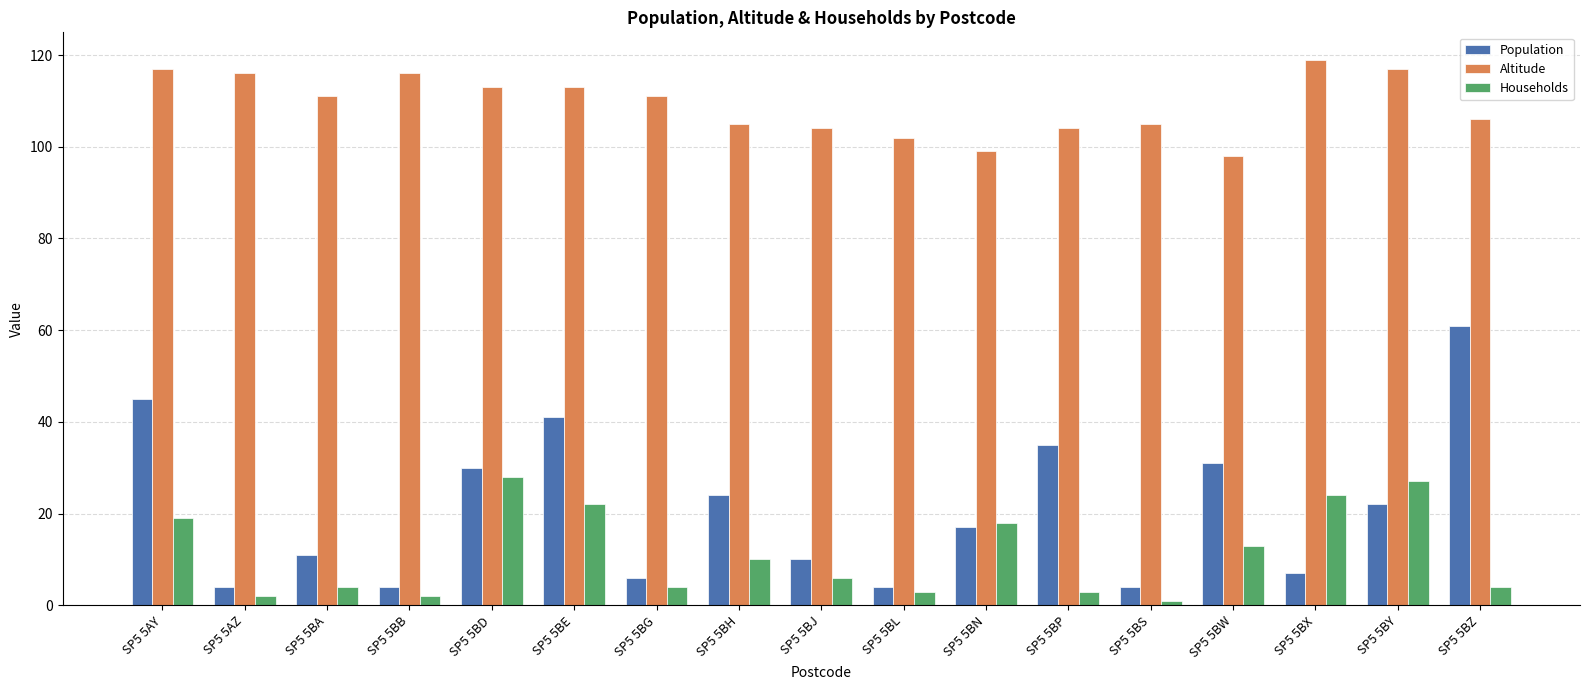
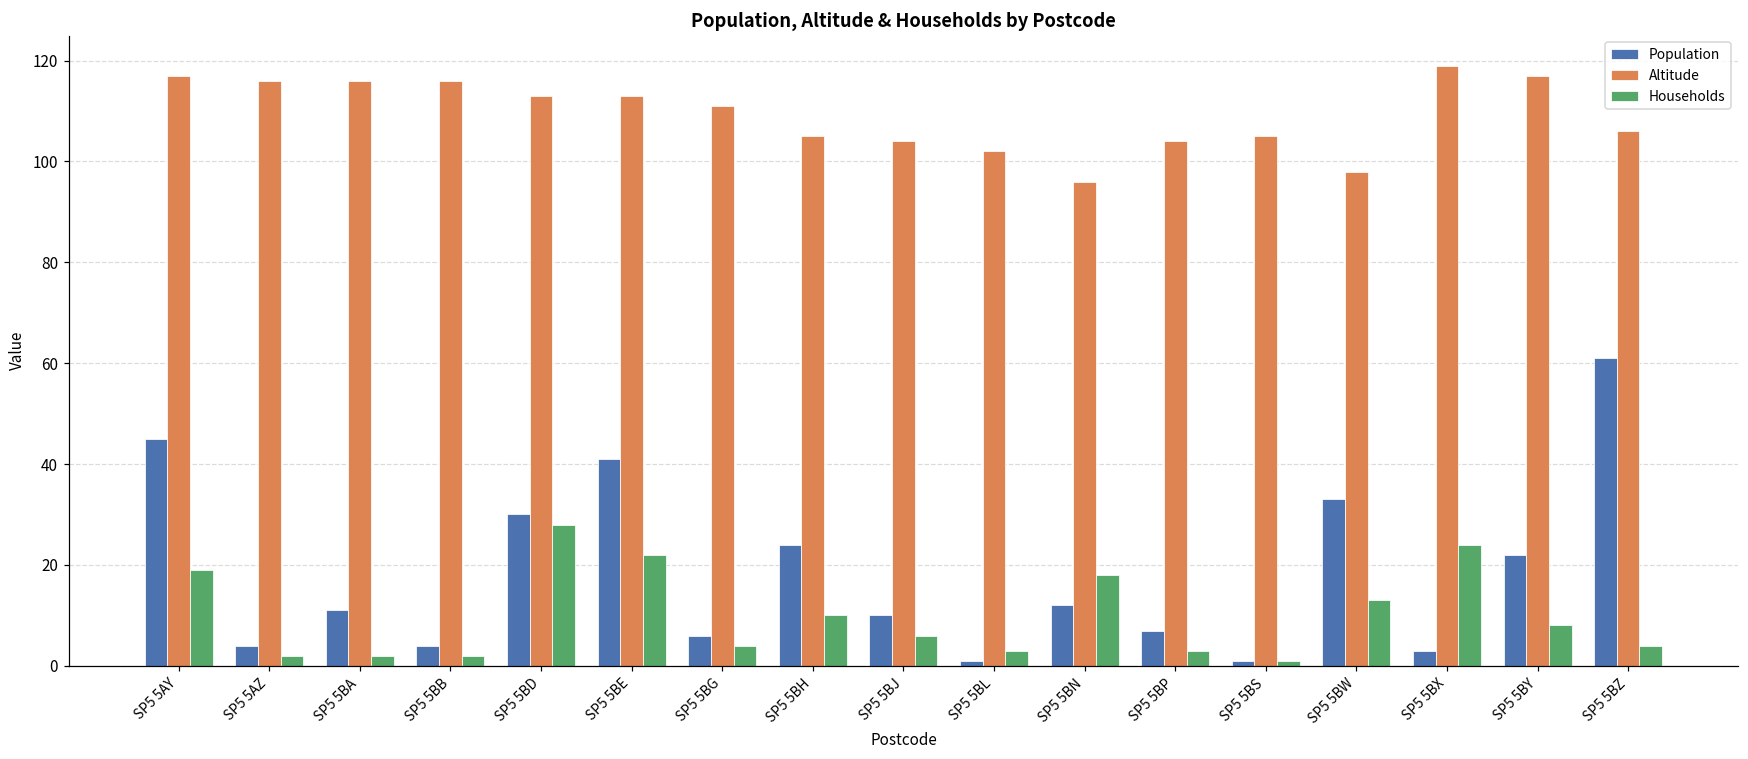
Altitude, SP5 5BA: 111 -> 116
Households, SP5 5BA: 4 -> 2
Population, SP5 5BL: 4 -> 1
Population, SP5 5BN: 17 -> 12
Altitude, SP5 5BN: 99 -> 96
Population, SP5 5BP: 35 -> 7
Population, SP5 5BS: 4 -> 1
Population, SP5 5BW: 31 -> 33
Population, SP5 5BX: 7 -> 3
Households, SP5 5BY: 27 -> 8
